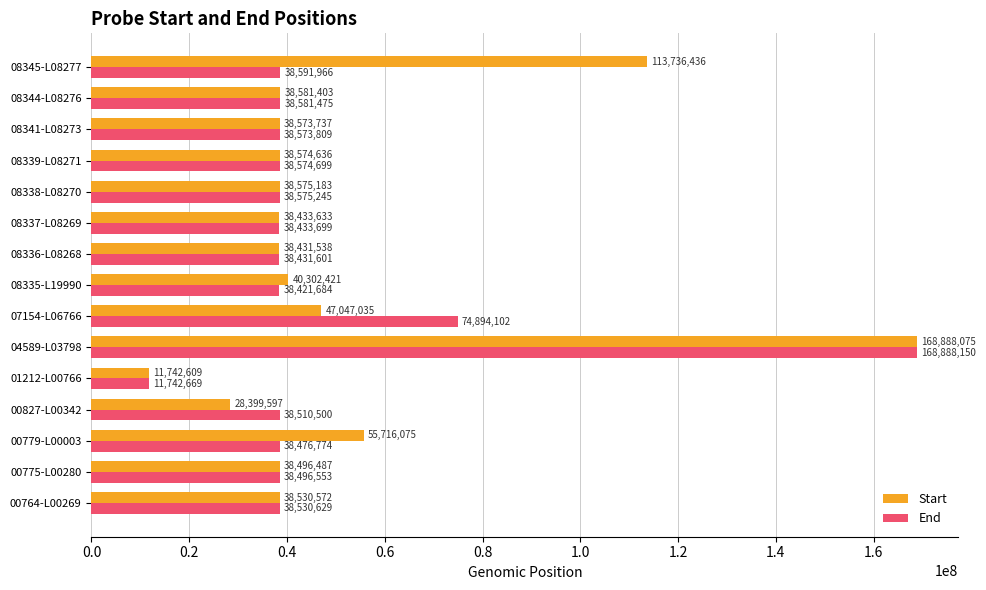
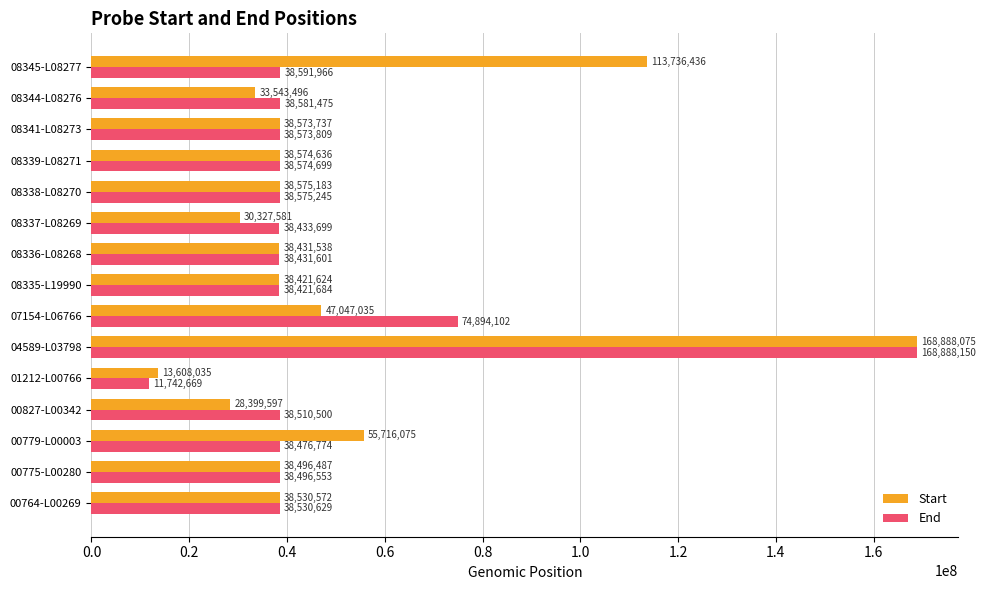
Start, 08344-L08276: 38,581,403 -> 33,543,496
Start, 08337-L08269: 38,433,633 -> 30,327,581
Start, 08335-L19990: 40,302,421 -> 38,421,624
Start, 01212-L00766: 11,742,609 -> 13,608,035
